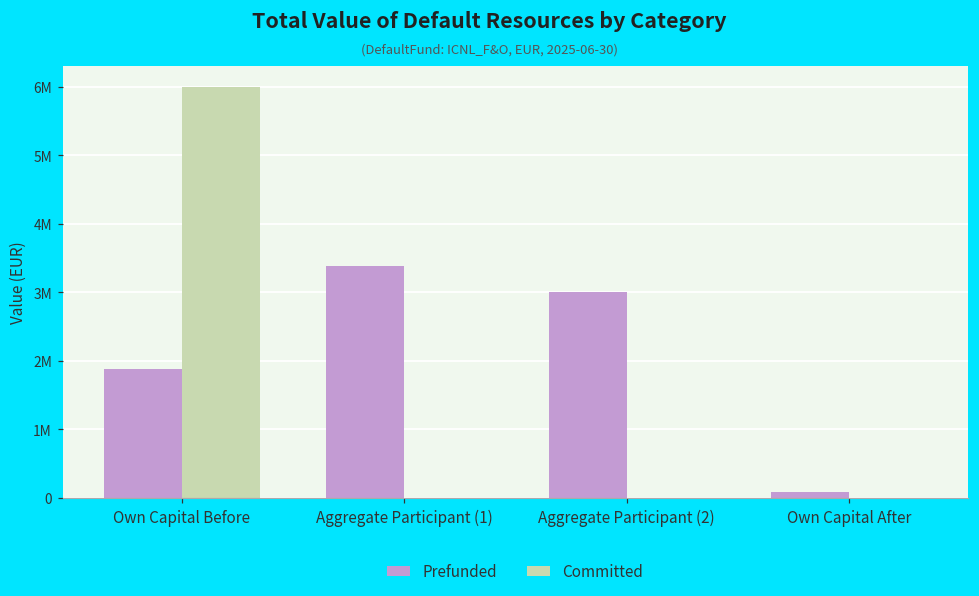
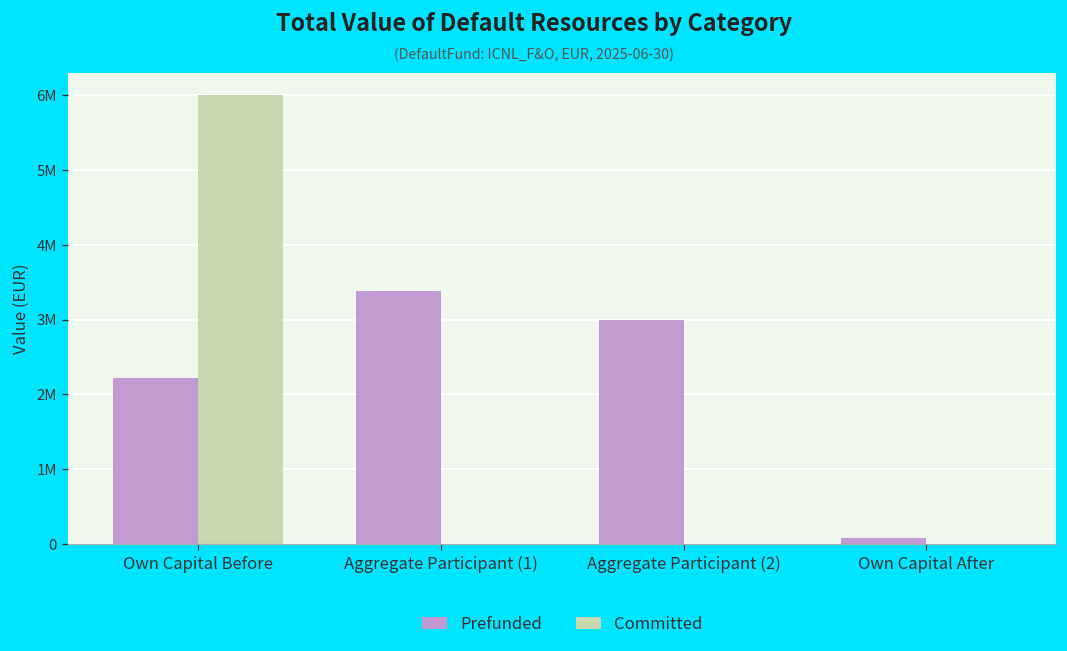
Prefunded, Own Capital Before: 1900000 -> 2200000
